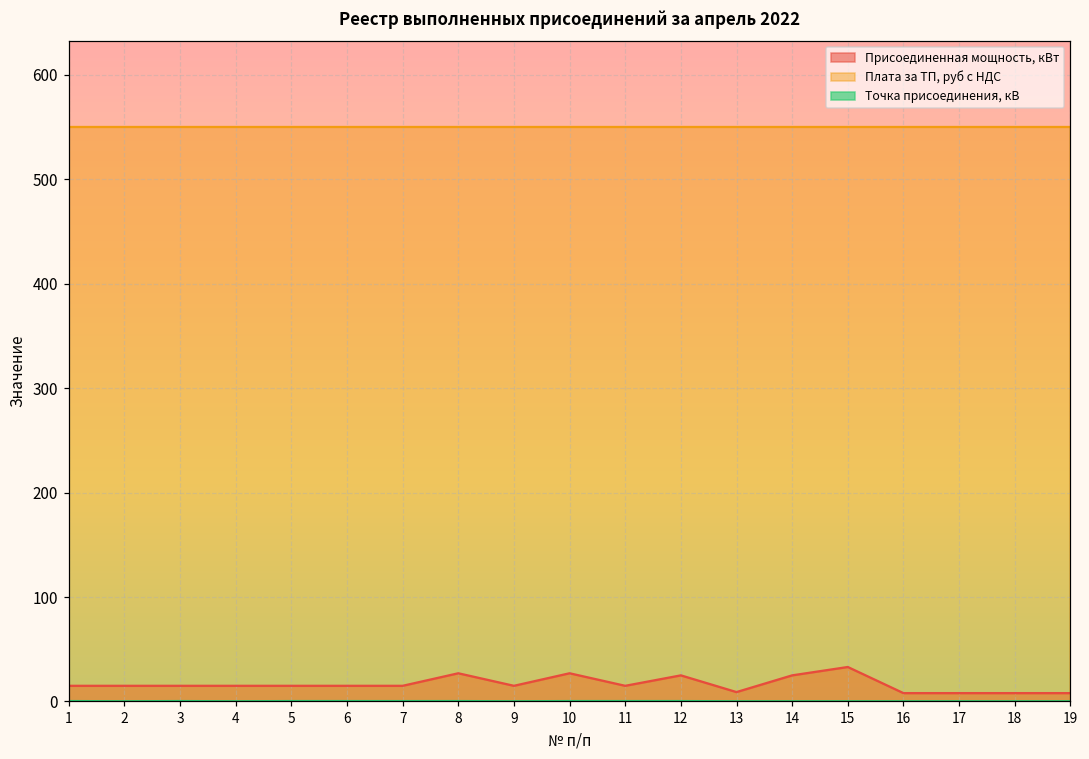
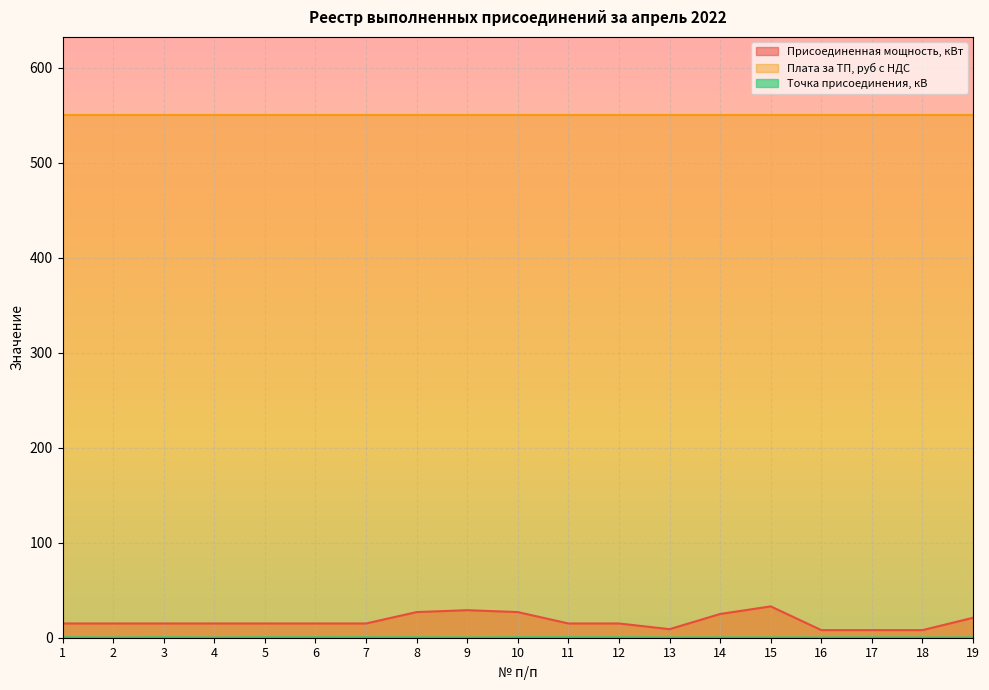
Присоединенная мощность, кВт, 9: 20 -> 30
Присоединенная мощность, кВт, 12: 30 -> 20
Присоединенная мощность, кВт, 19: 10 -> 20
